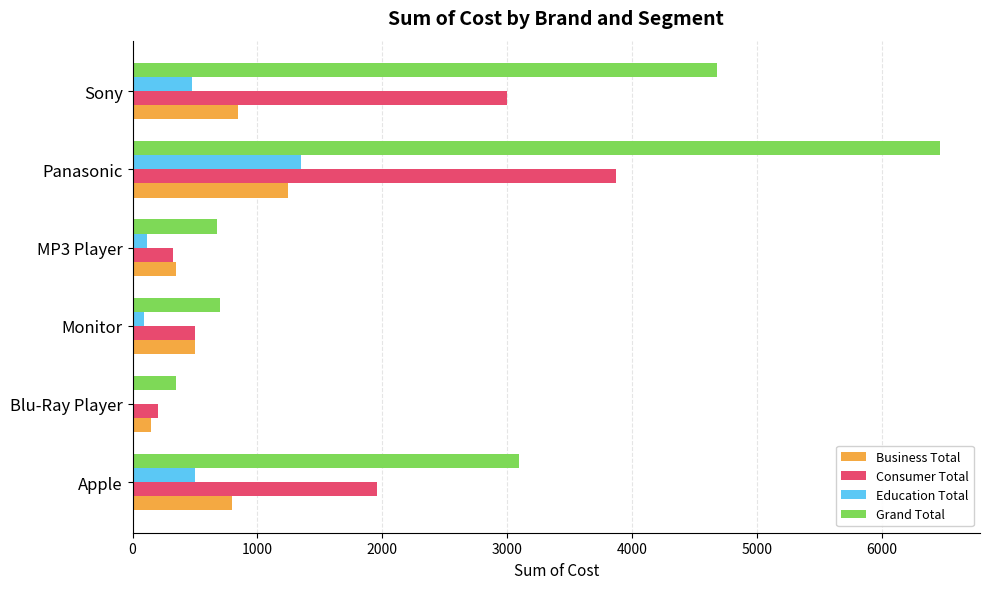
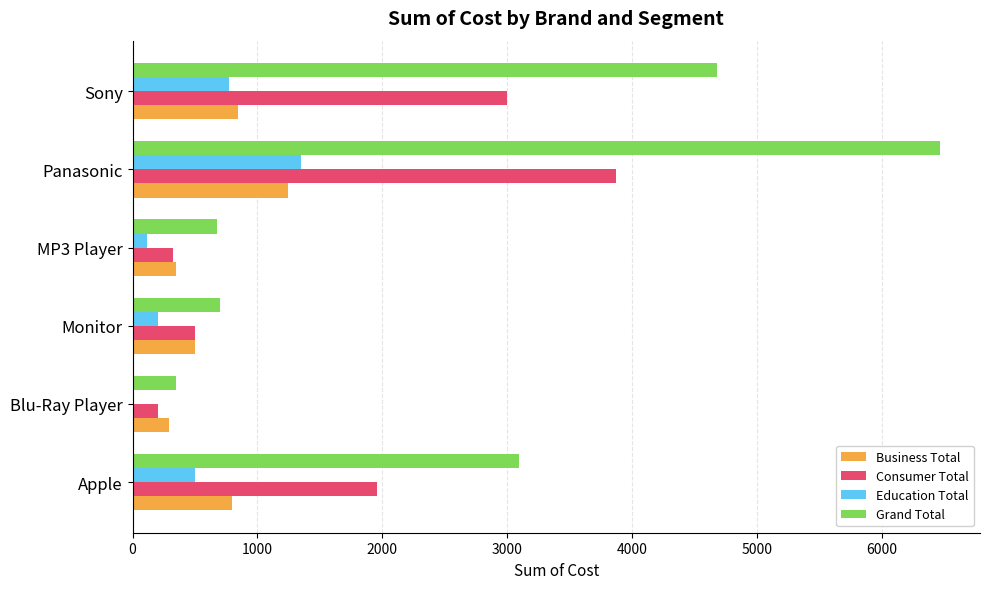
Education Total, Sony: 470 -> 770
Education Total, Monitor: 90 -> 200
Business Total, Blu-Ray Player: 150 -> 290
